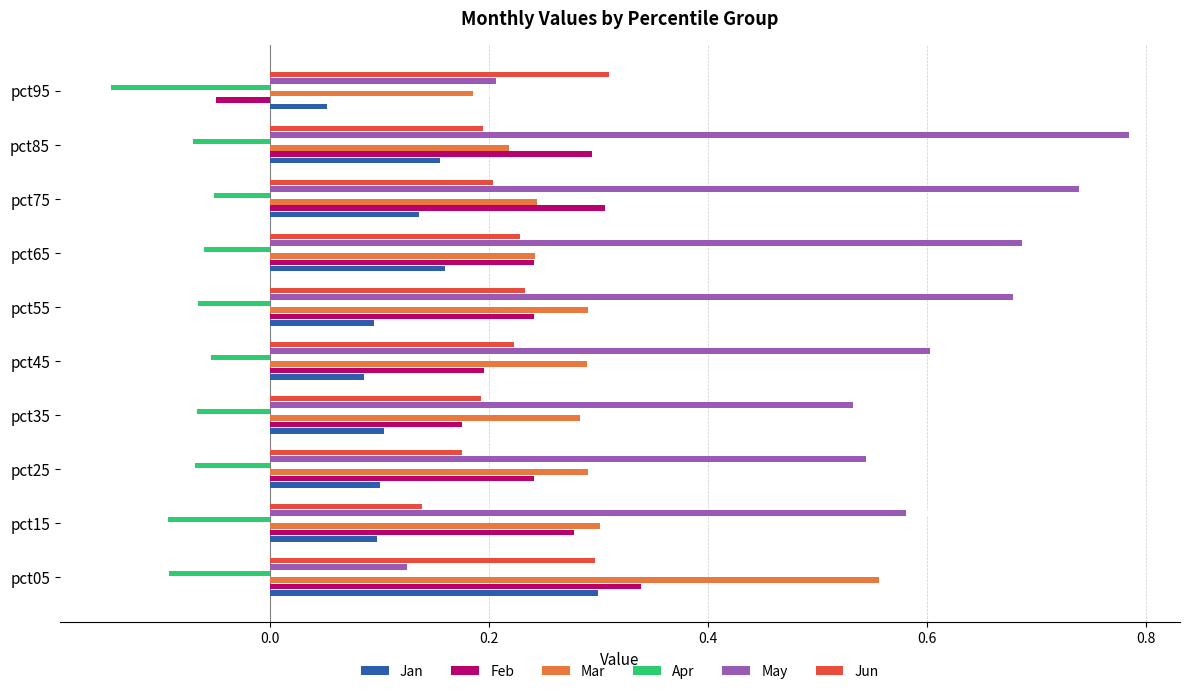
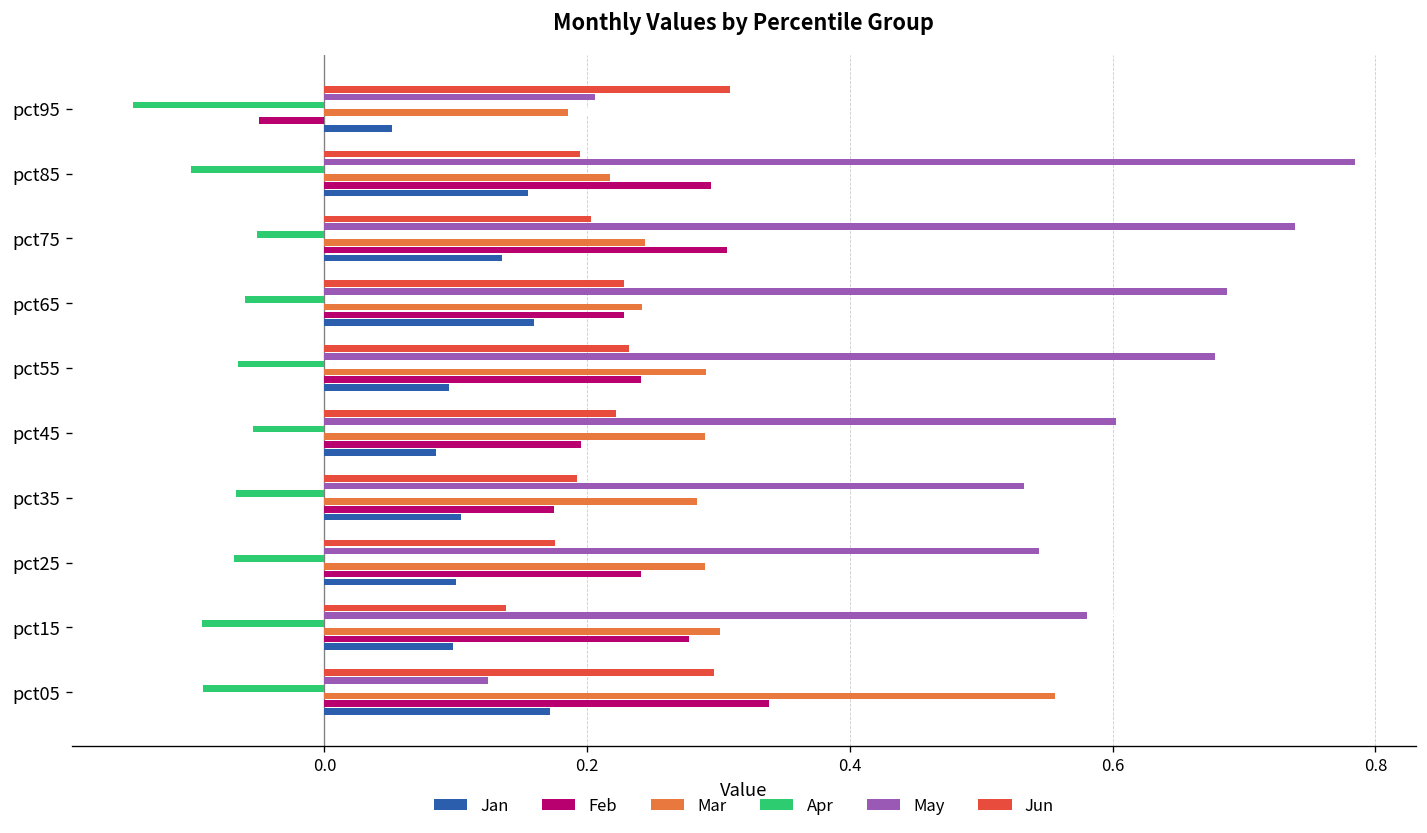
Apr, pct85: -0.071 -> -0.101
Feb, pct65: 0.241 -> 0.228
Jan, pct05: 0.300 -> 0.172
